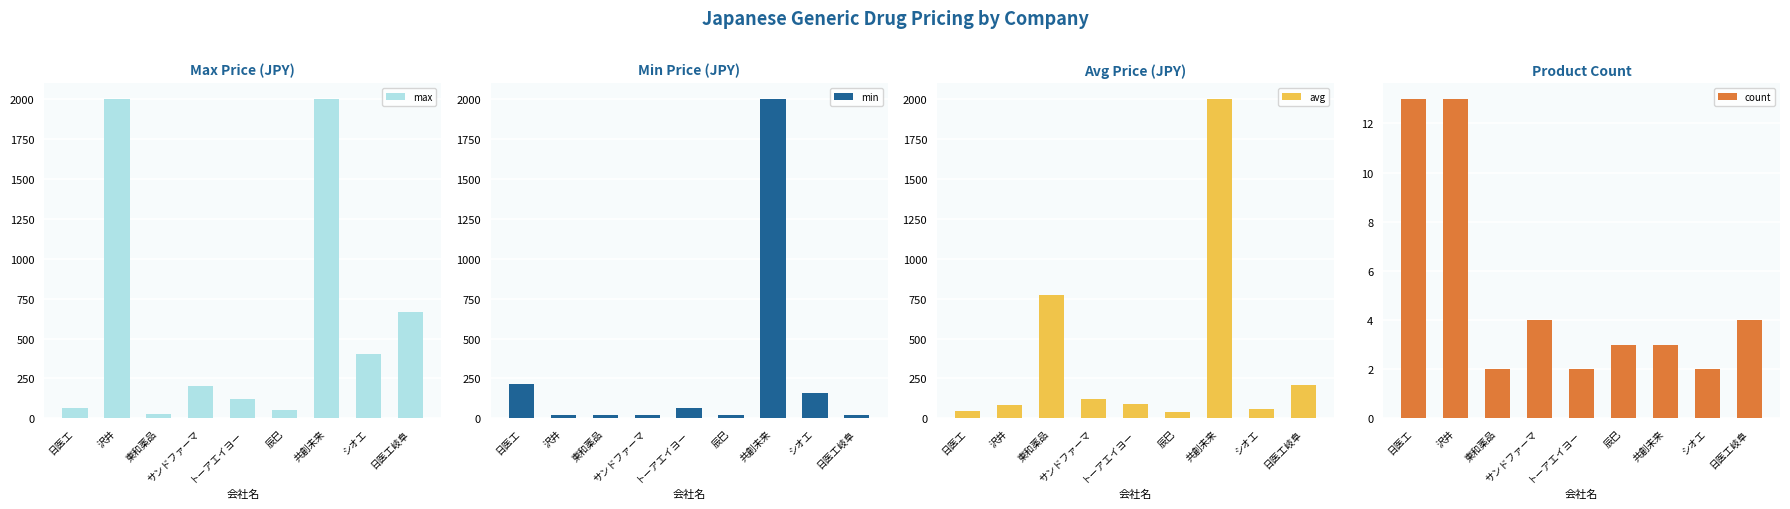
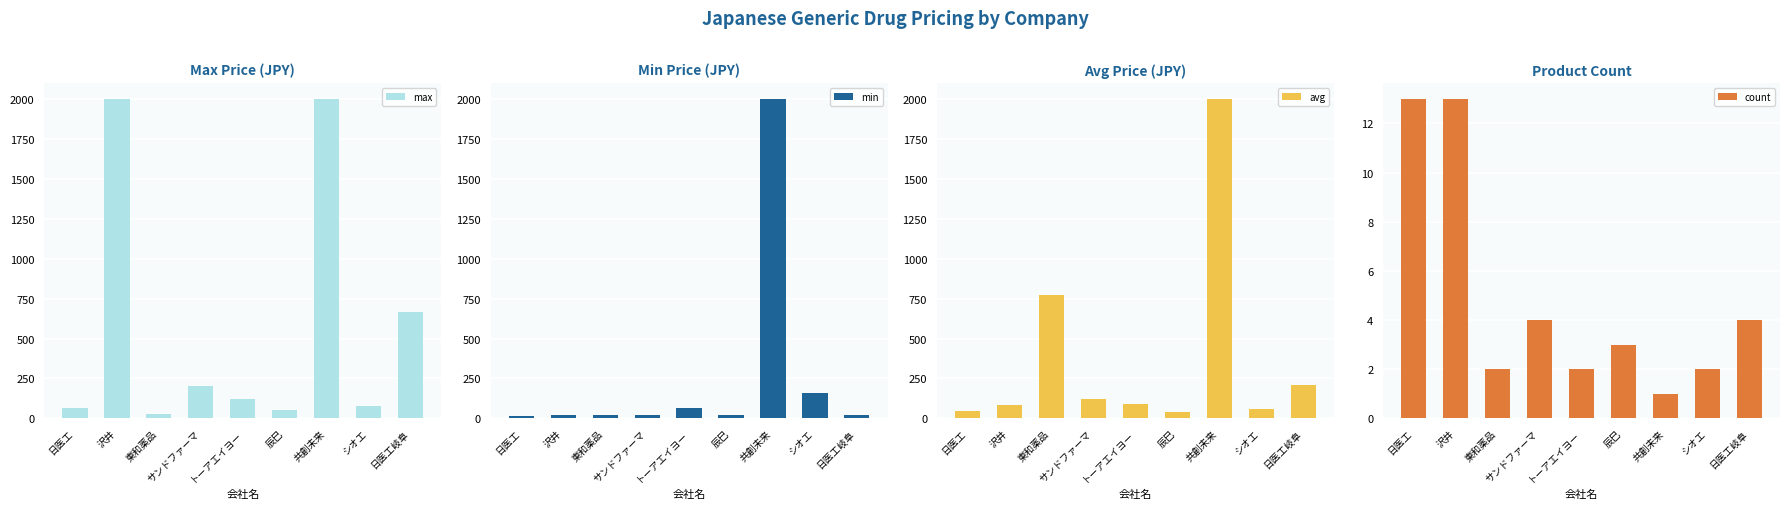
Max Price (JPY), シオエ: 400 -> 70
Min Price (JPY), 日医工: 220 -> 20
Product Count, 共創未来: 3 -> 1
